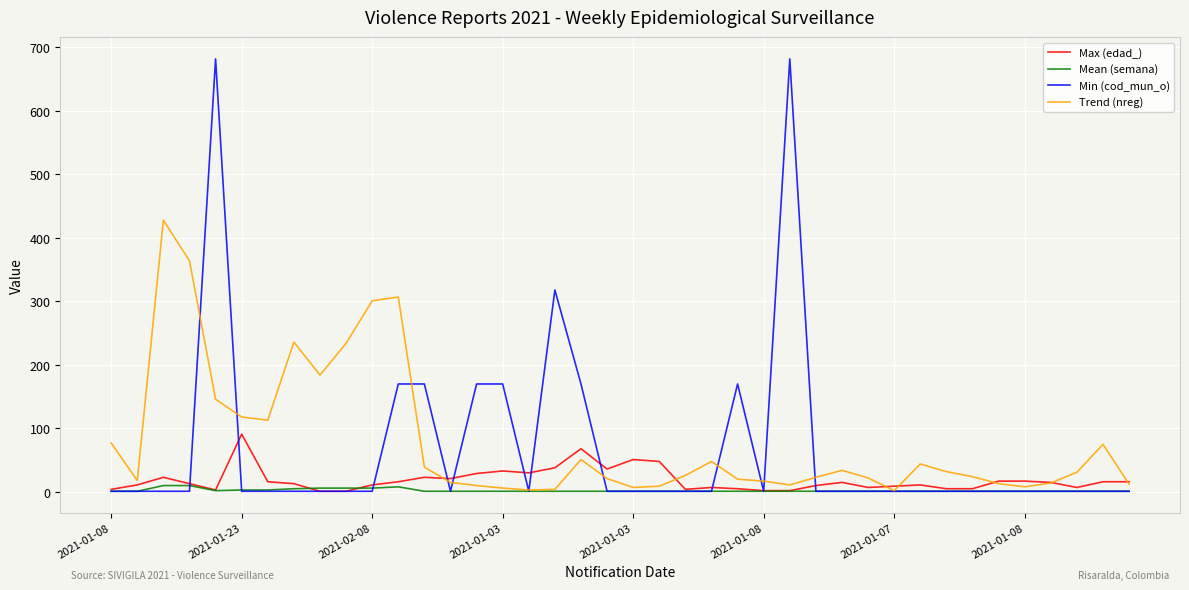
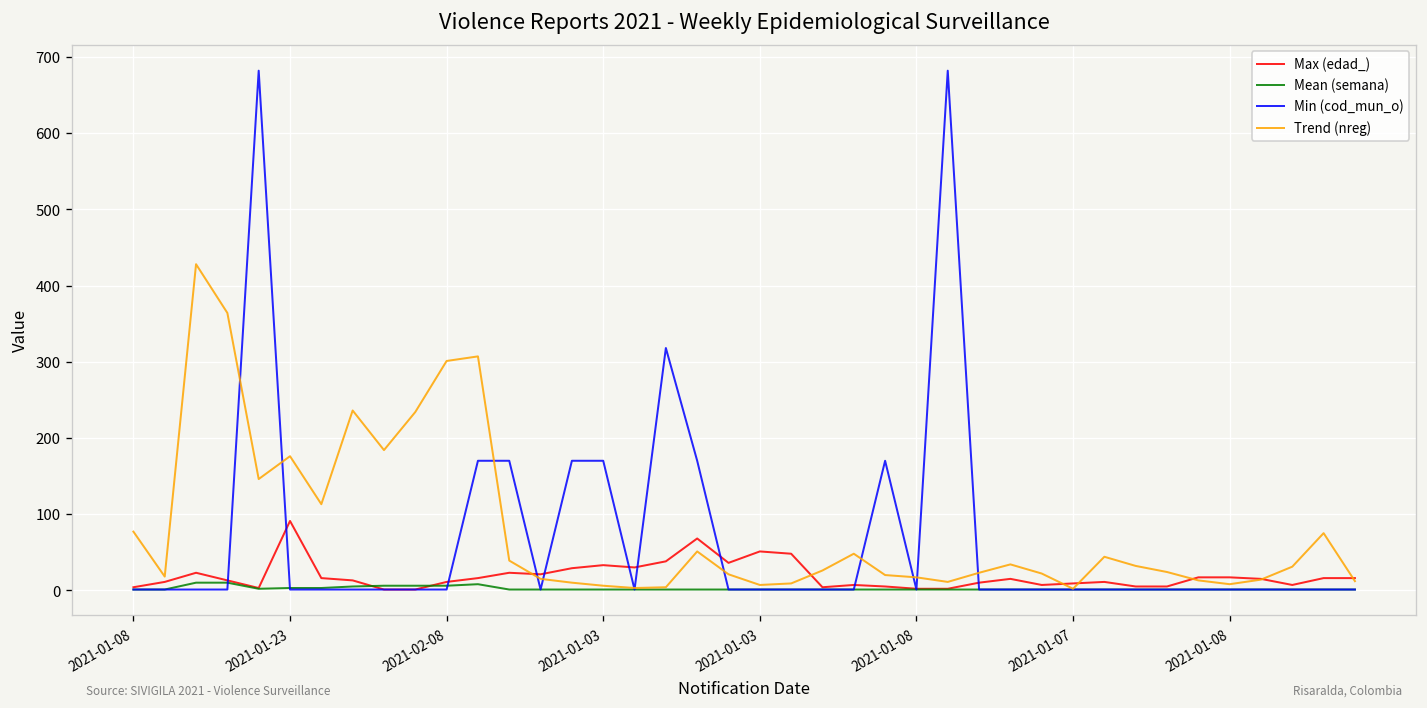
Trend (nreg), 2021-01-23: 120 -> 180
